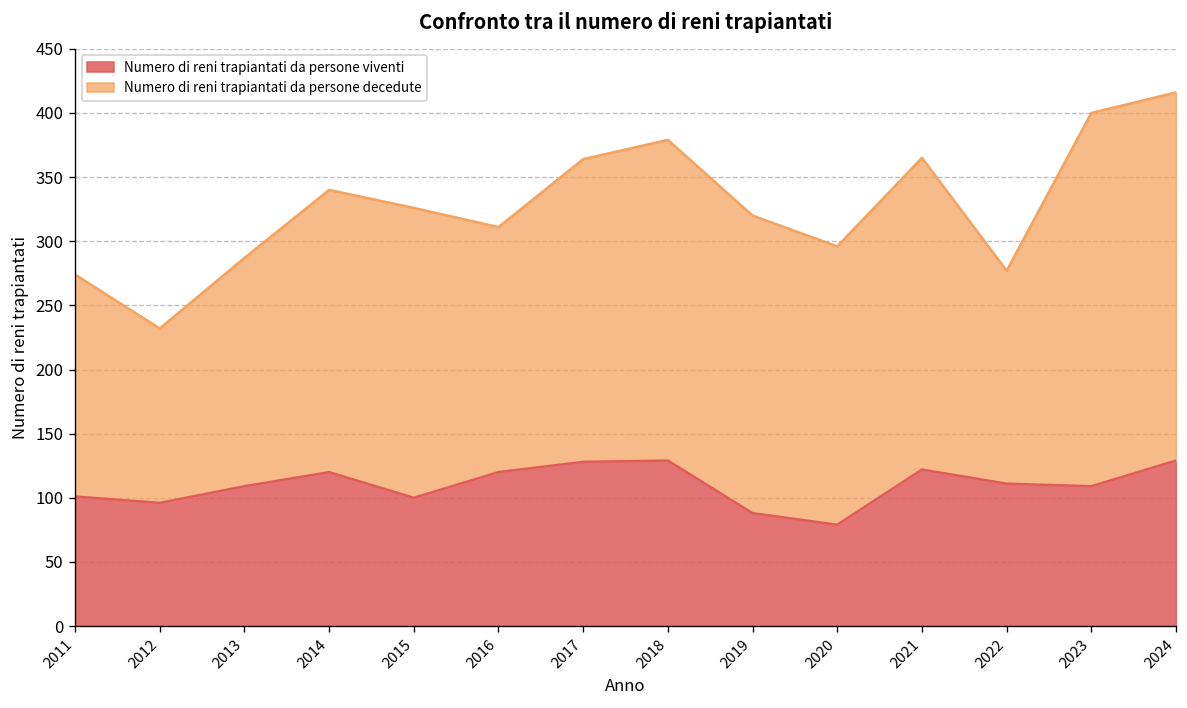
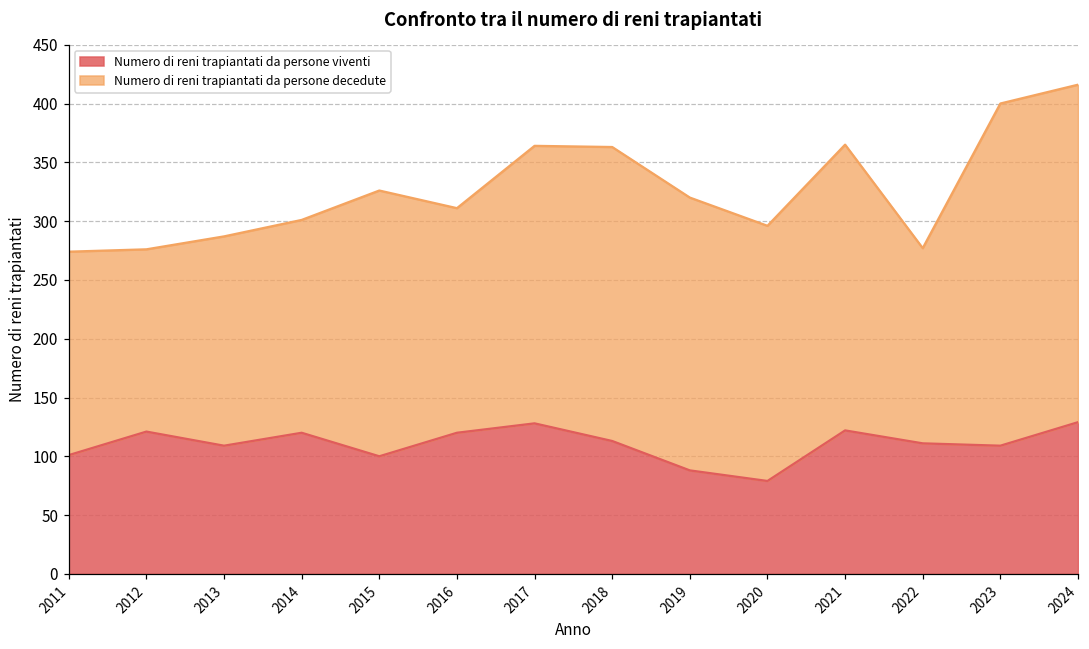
Numero di reni trapiantati da persone viventi, 2012: 96 -> 121
Numero di reni trapiantati da persone decedute, 2012: 136 -> 155
Numero di reni trapiantati da persone decedute, 2014: 220 -> 181
Numero di reni trapiantati da persone viventi, 2018: 129 -> 113
